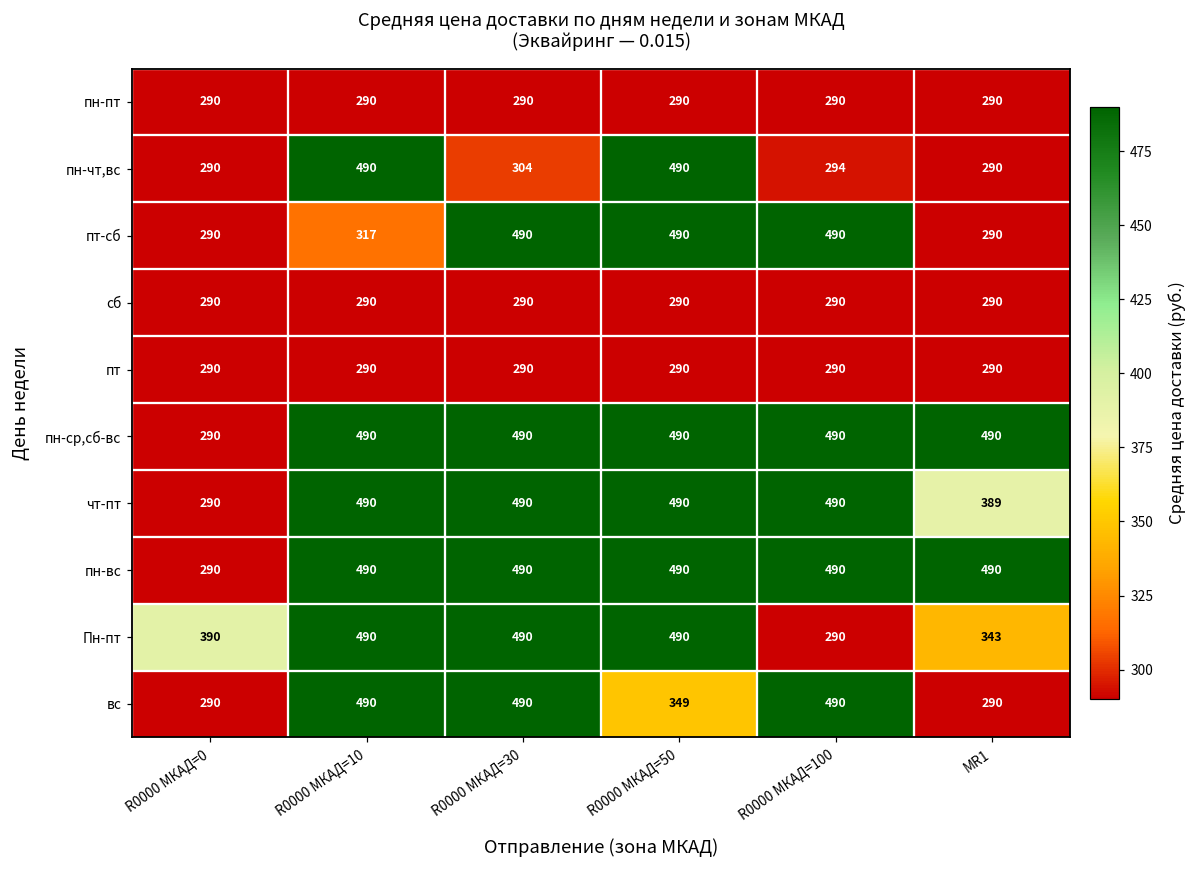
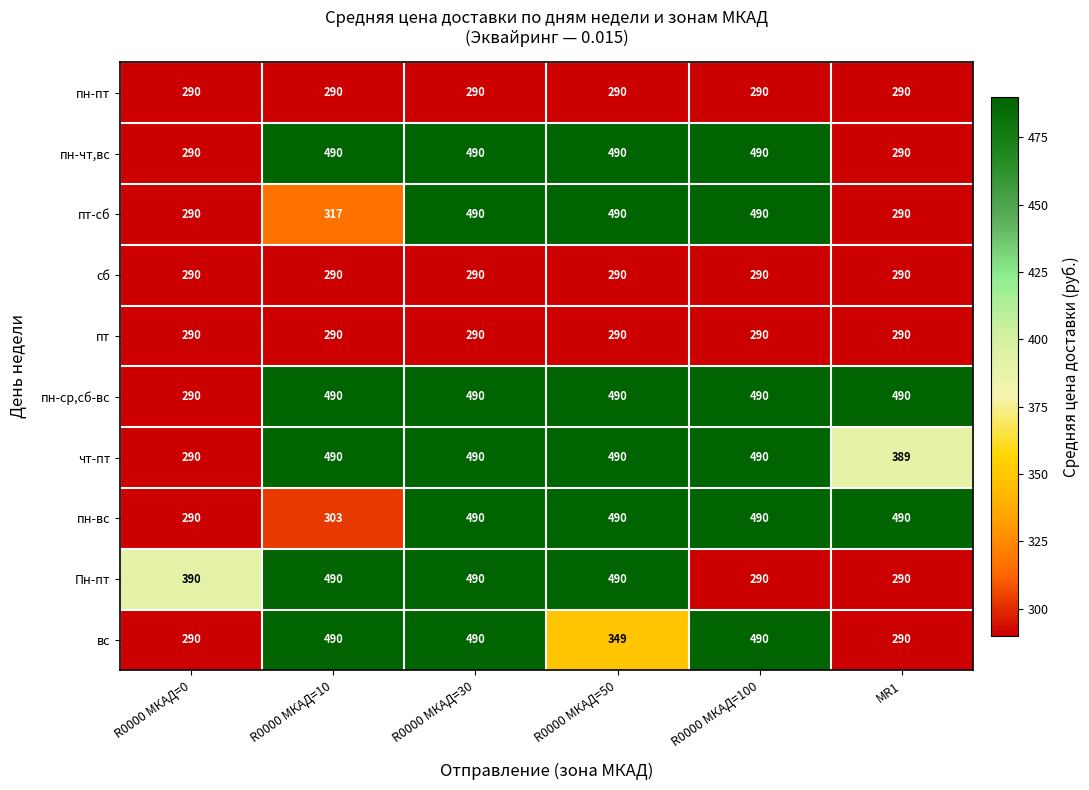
пн-чт,вс, R0000 МКАД=30: 304 -> 490
пн-чт,вс, R0000 МКАД=100: 294 -> 490
пн-вс, R0000 МКАД=10: 490 -> 303
Пн-пт, MR1: 343 -> 290
